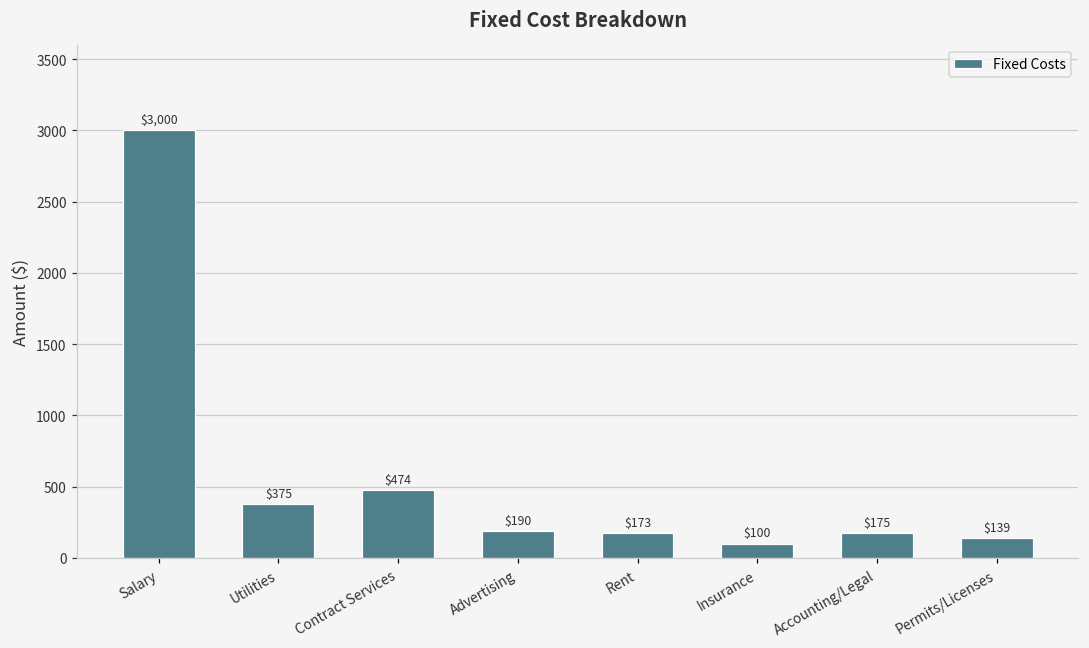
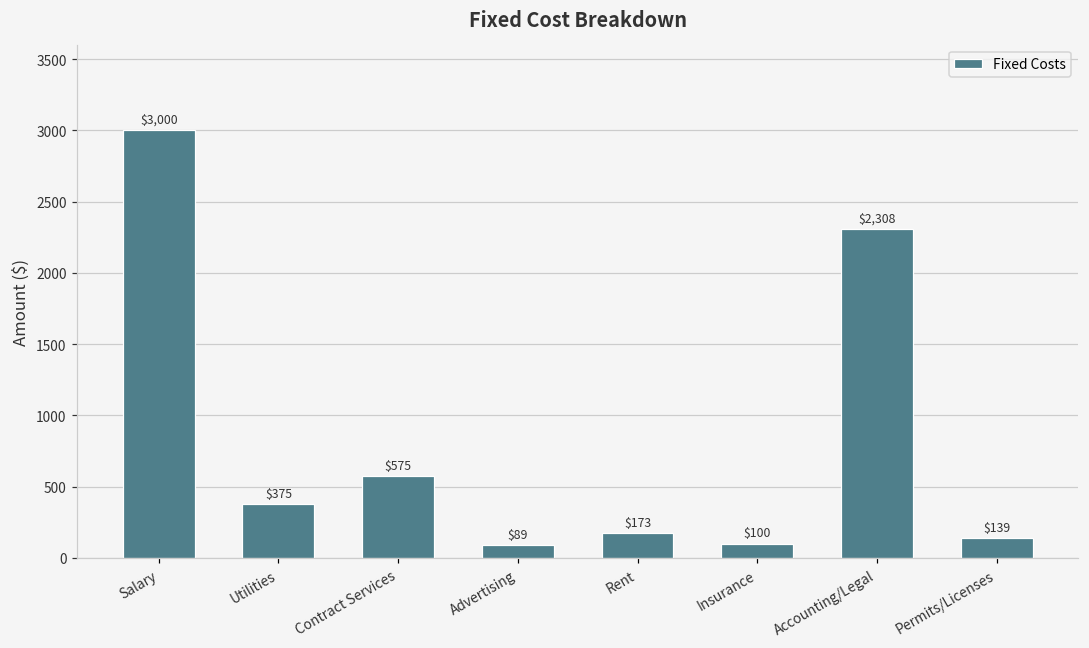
Contract Services: $474 -> $575
Advertising: $190 -> $89
Accounting/Legal: $175 -> $2,308
